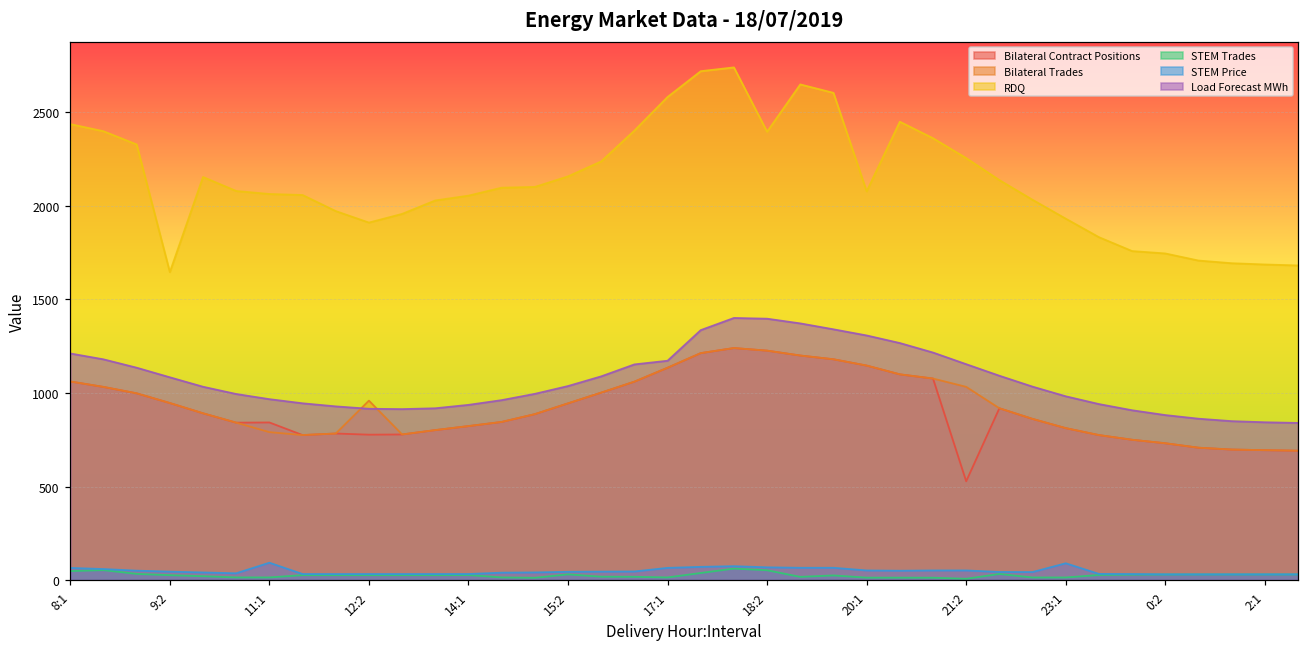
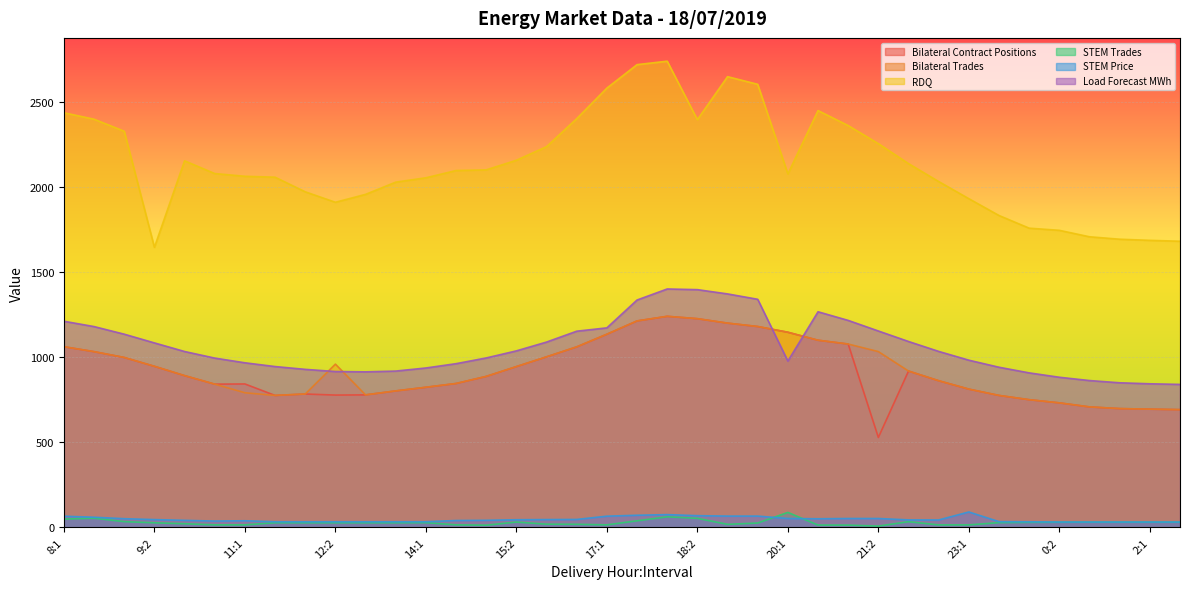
STEM Price, 11:1: 90 -> 40
STEM Trades, 20:1: 10 -> 90
Load Forecast MWh, 20:1: 1310 -> 980
